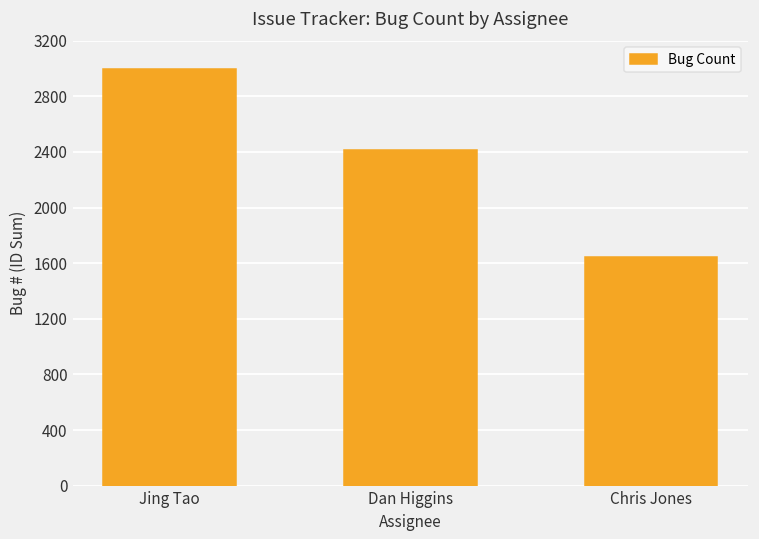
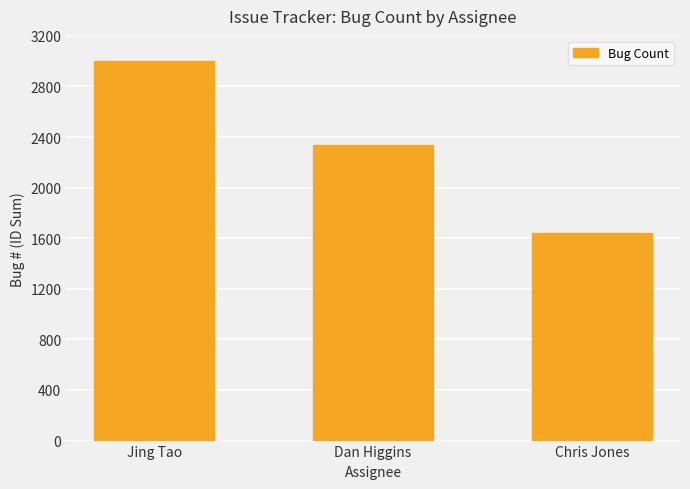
Dan Higgins: 2410 -> 2340
